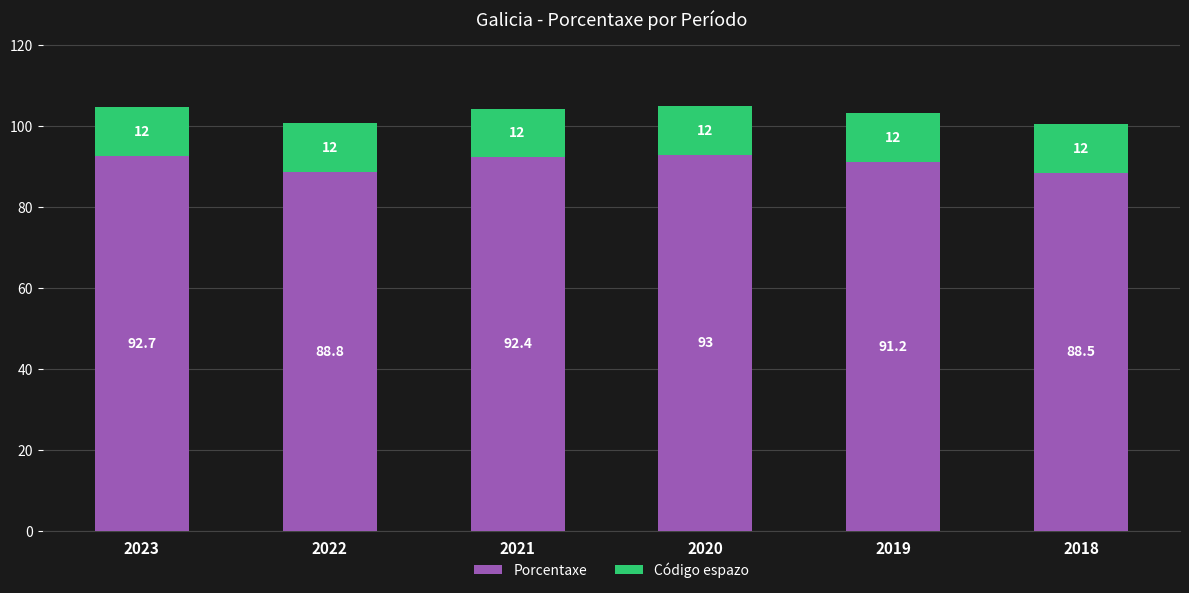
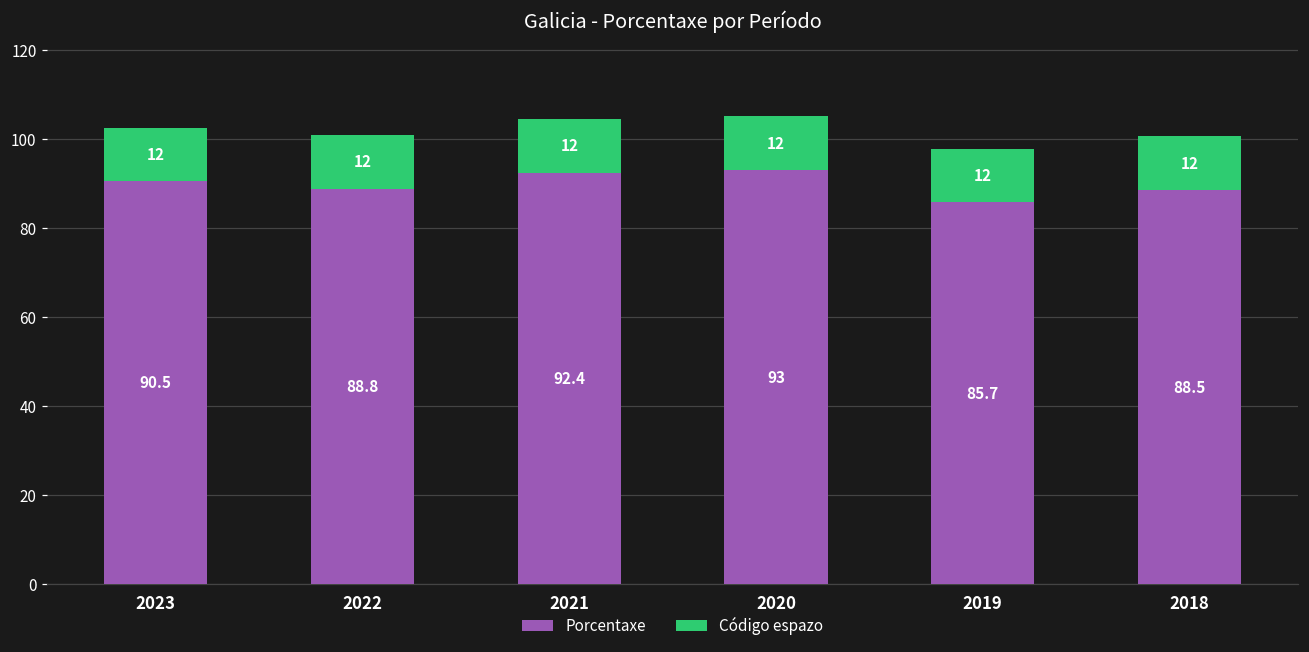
Porcentaxe, 2023: 92.7 -> 90.5
Porcentaxe, 2019: 91.2 -> 85.7
